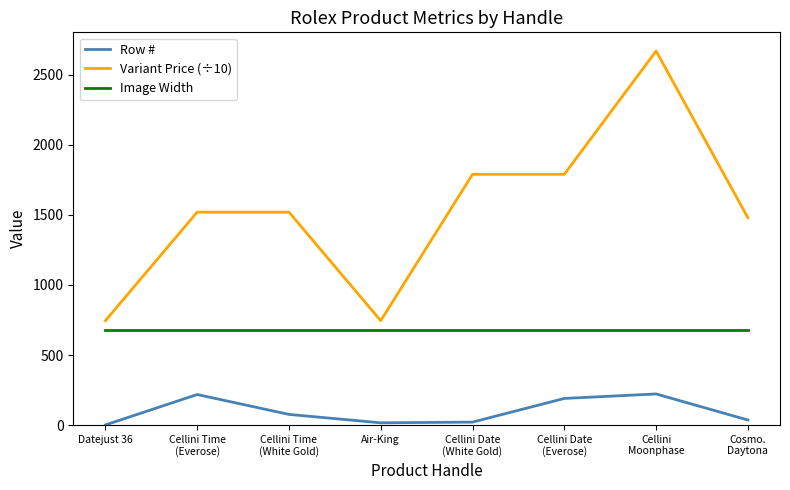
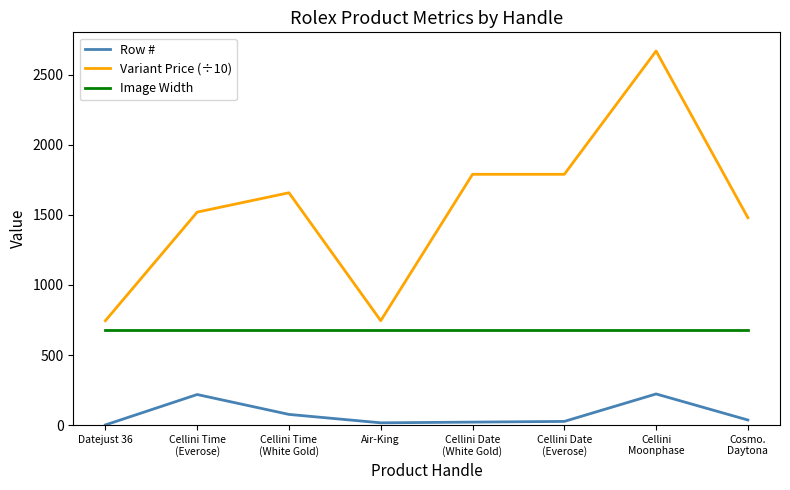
Variant Price (÷10), Cellini Time (White Gold): 1520 -> 1660
Row #, Cellini Date (Everose): 190 -> 30
